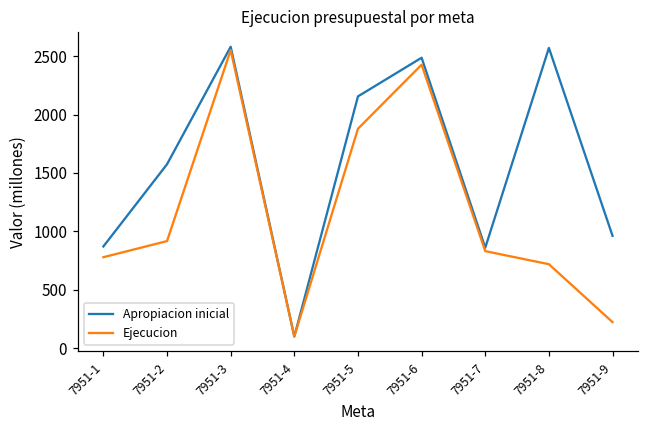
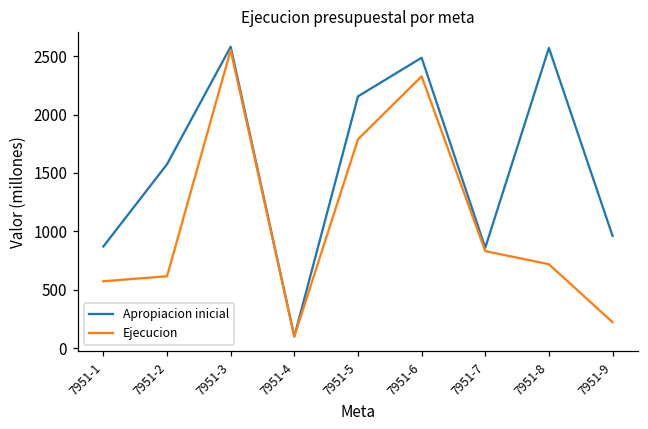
Ejecucion, 7951-1: 780 -> 570
Ejecucion, 7951-2: 920 -> 620
Ejecucion, 7951-5: 1880 -> 1790
Ejecucion, 7951-6: 2430 -> 2330
